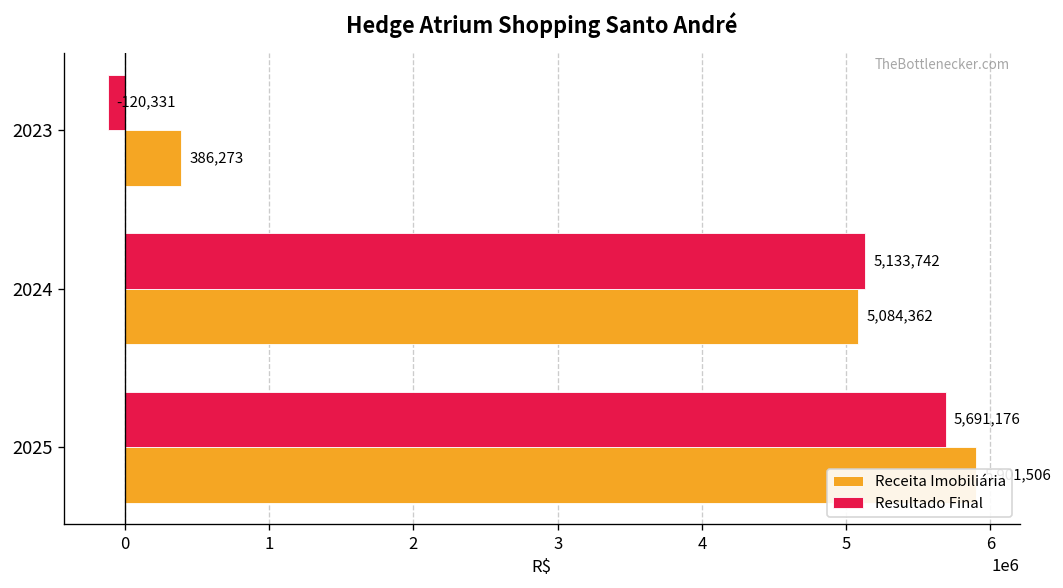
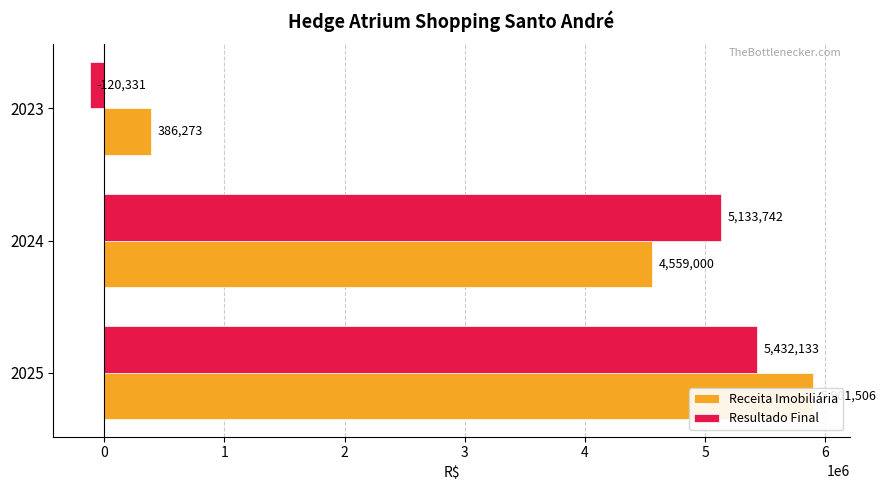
Receita Imobiliária, 2024: 5,084,362 -> 4,559,000
Resultado Final, 2025: 5,691,176 -> 5,432,133
